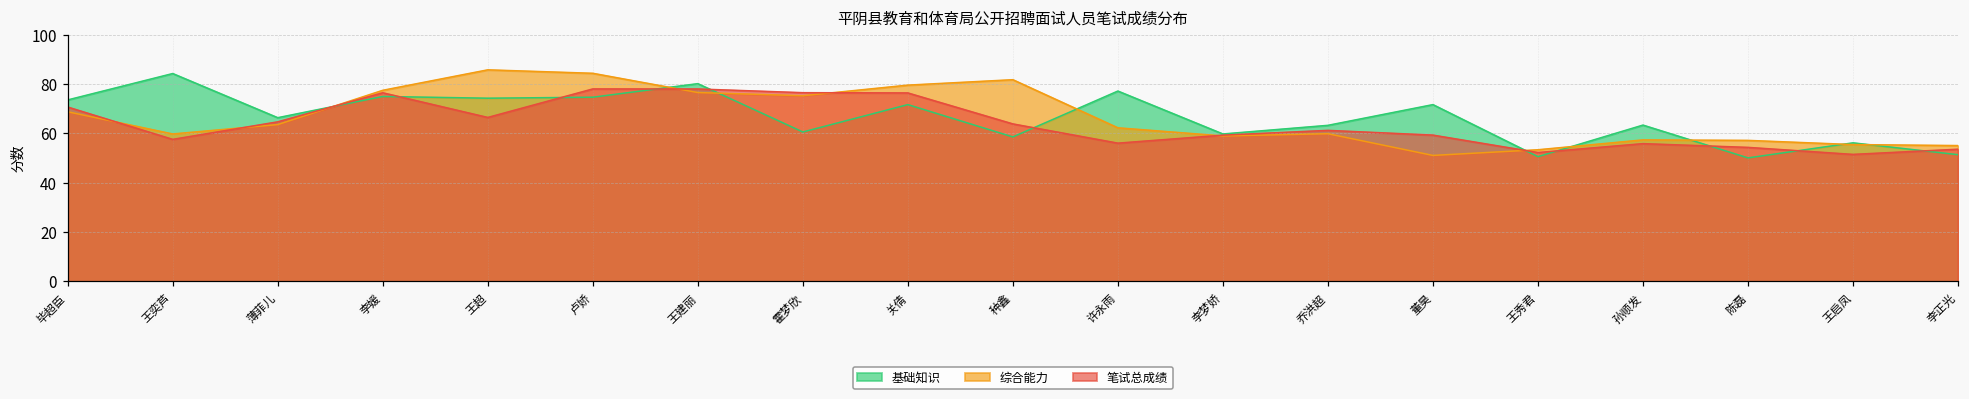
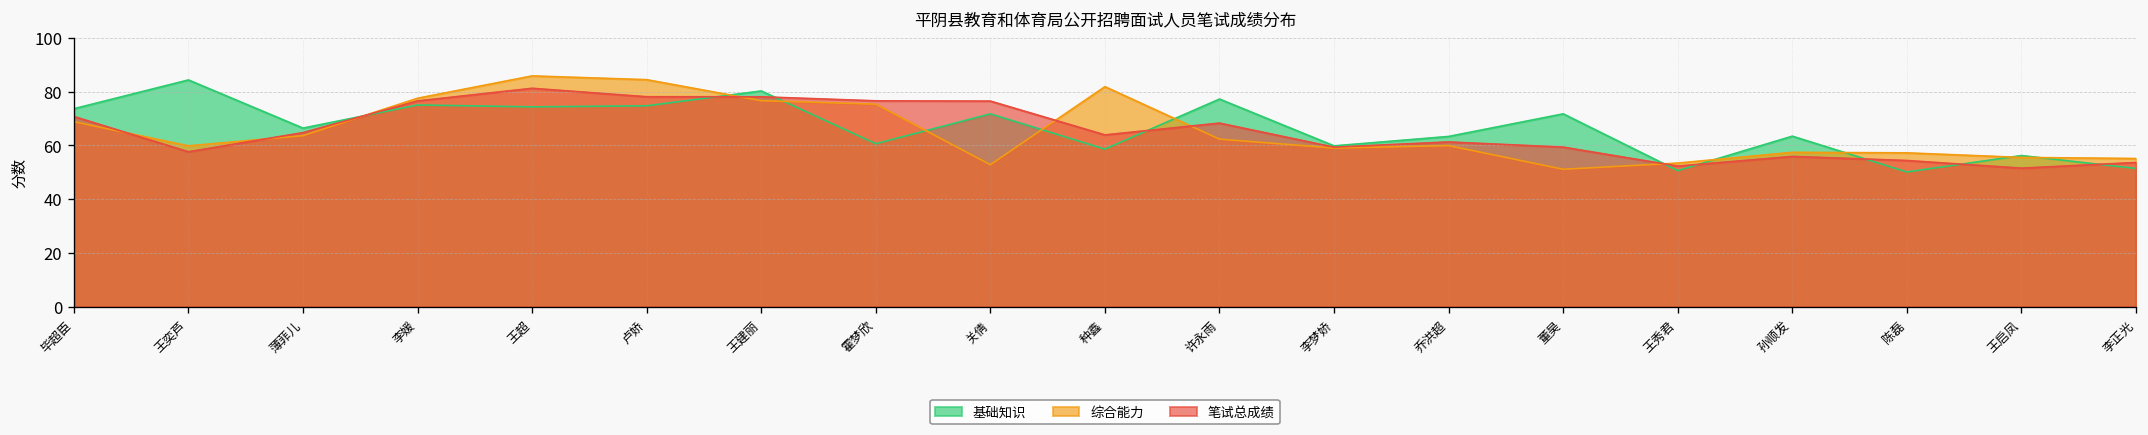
笔试总成绩, 王超: 67 -> 81
综合能力, 关倩: 80 -> 53
笔试总成绩, 许永雨: 56 -> 68
